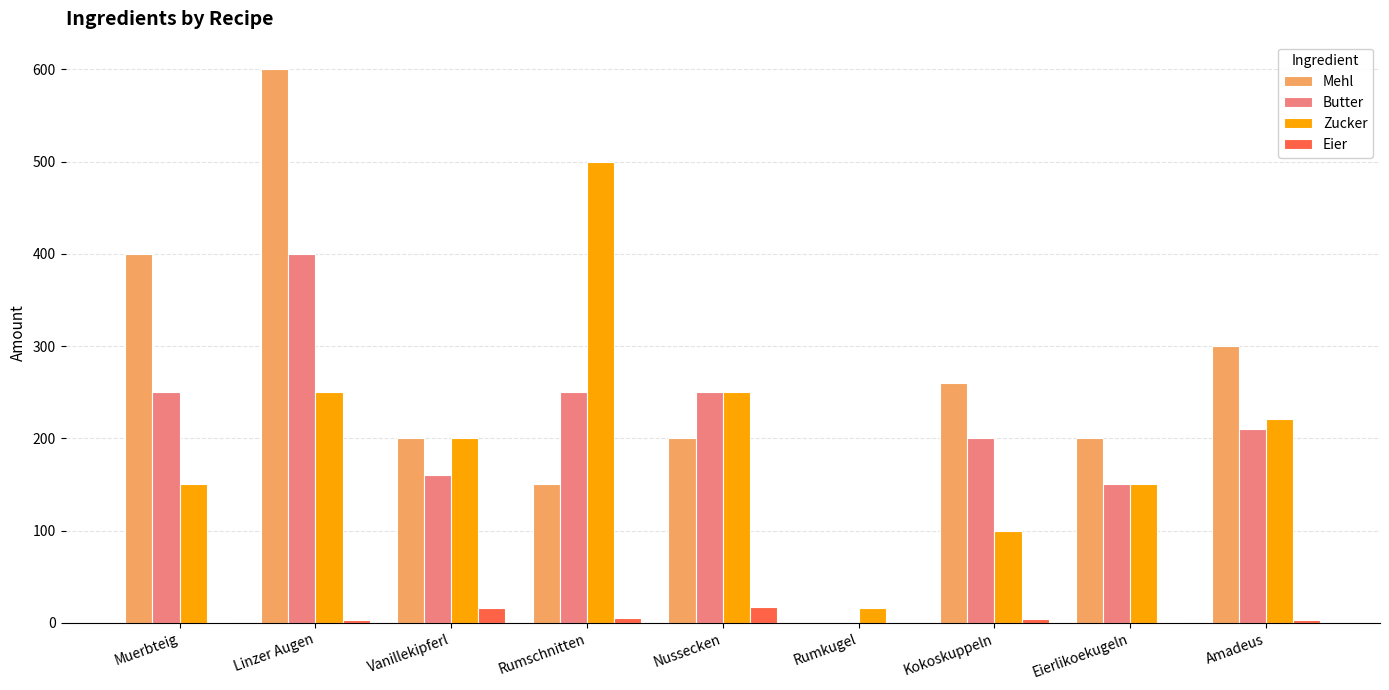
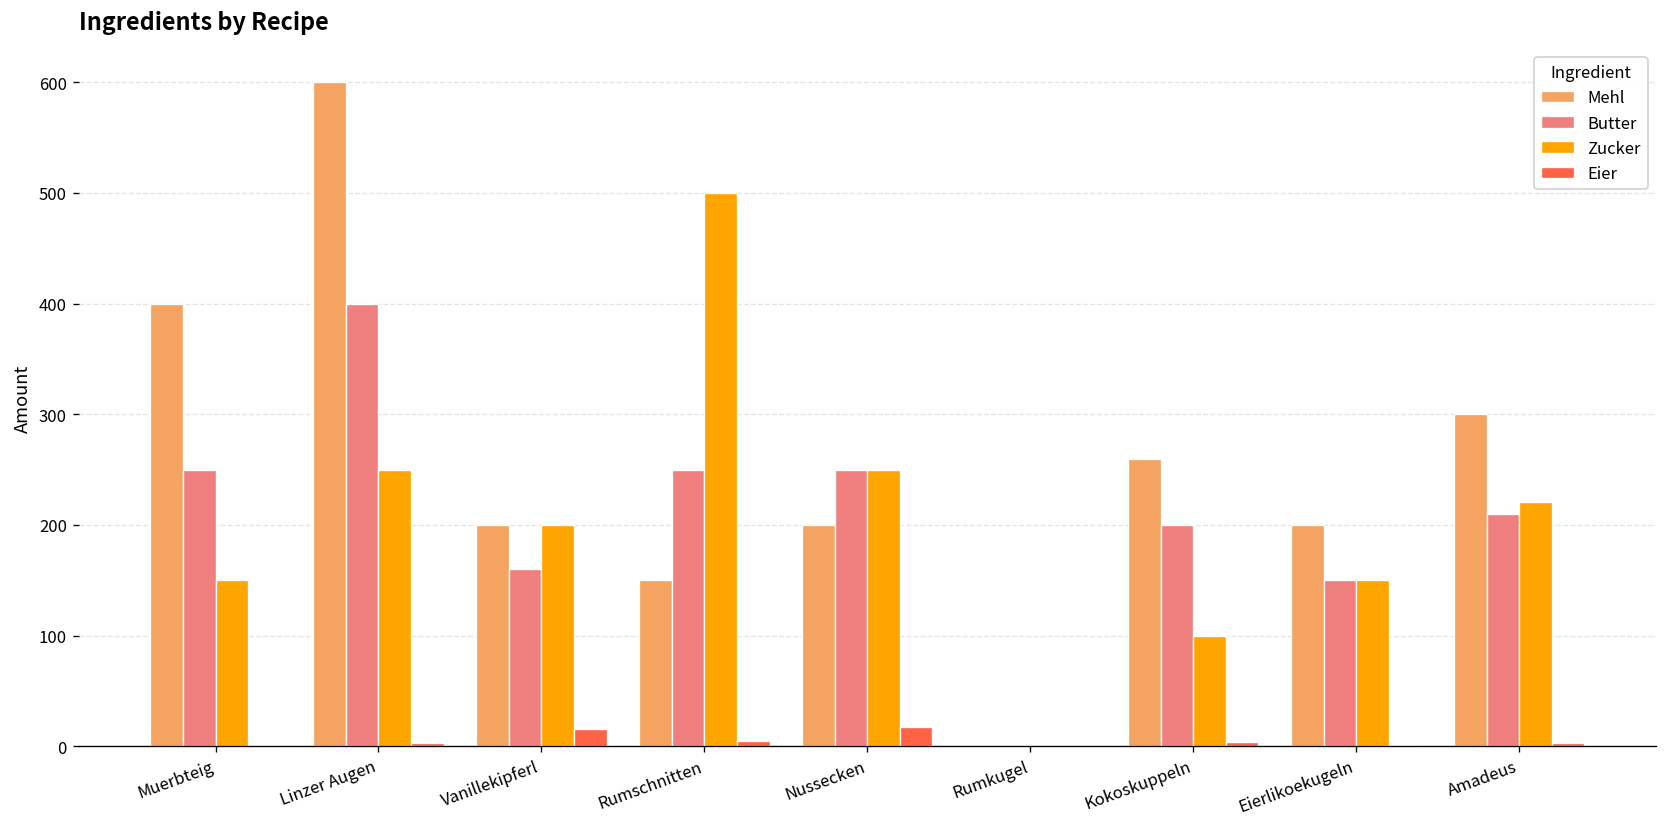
Zucker, Rumkugel: 20 -> 0
